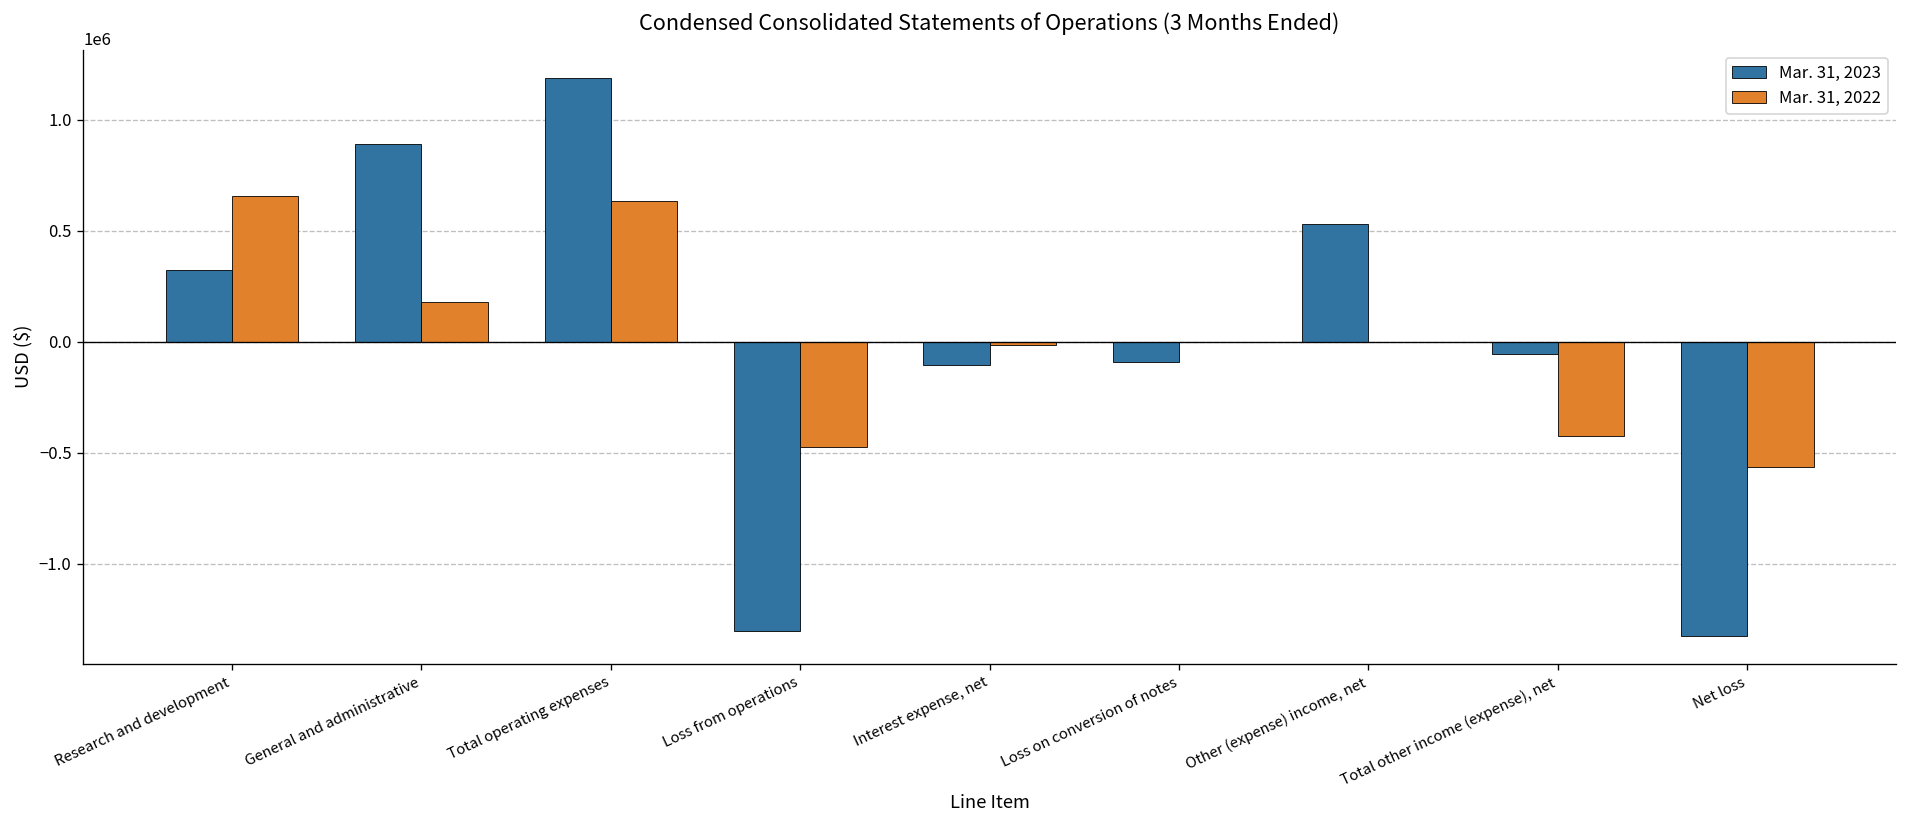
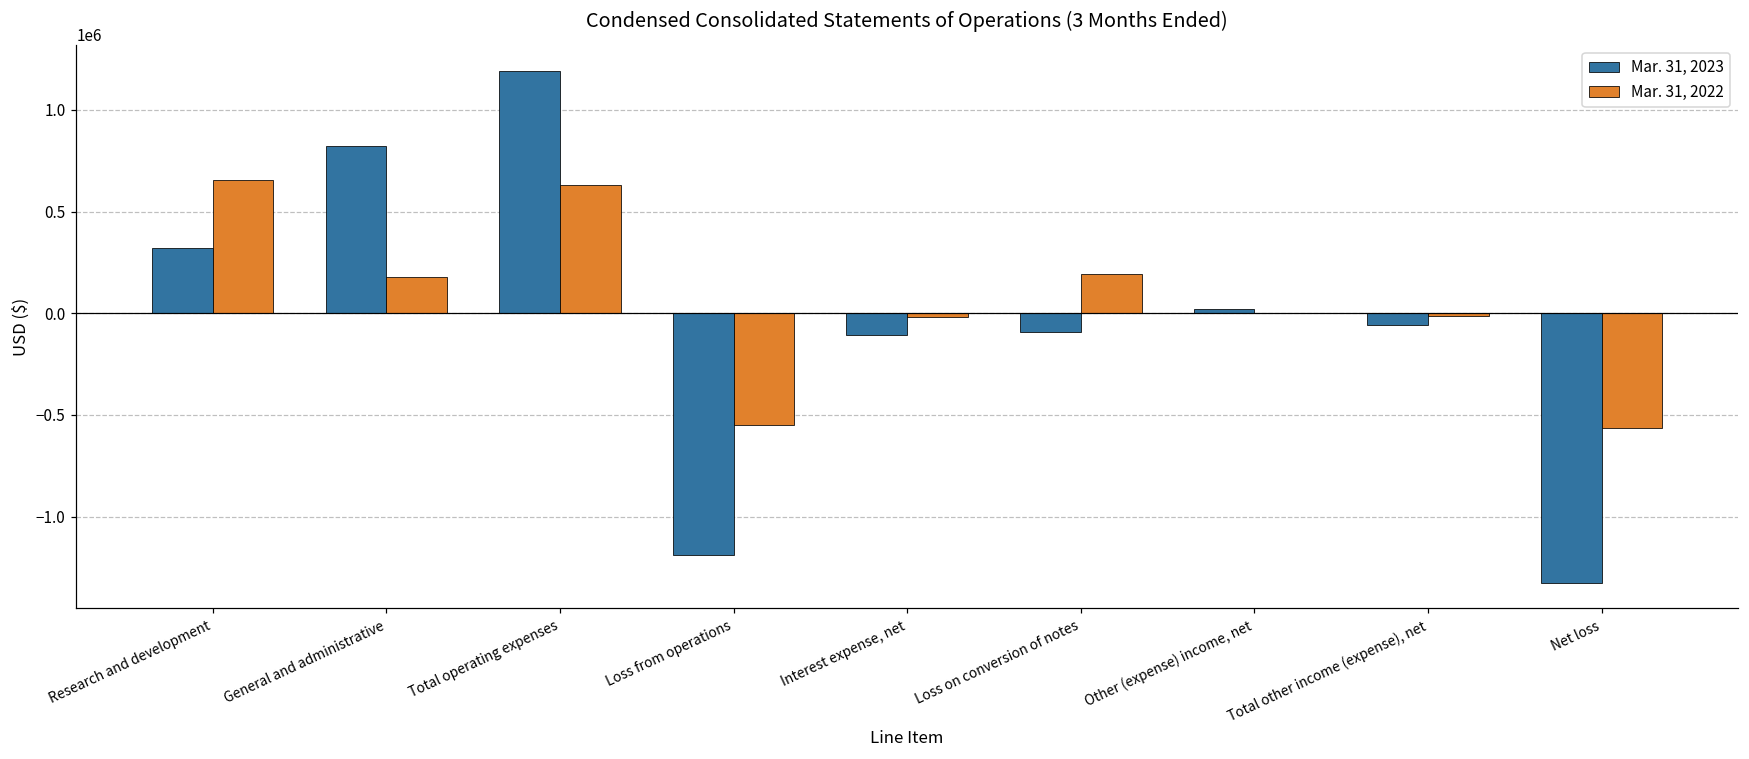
Mar. 31, 2023, General and administrative: 890000 -> 820000
Mar. 31, 2023, Loss from operations: -1300000 -> -1190000
Mar. 31, 2022, Loss from operations: -480000 -> -550000
Mar. 31, 2022, Loss on conversion of notes: 0 -> 200000
Mar. 31, 2023, Other (expense) income, net: 530000 -> 20000
Mar. 31, 2022, Total other income (expense), net: -430000 -> -20000
